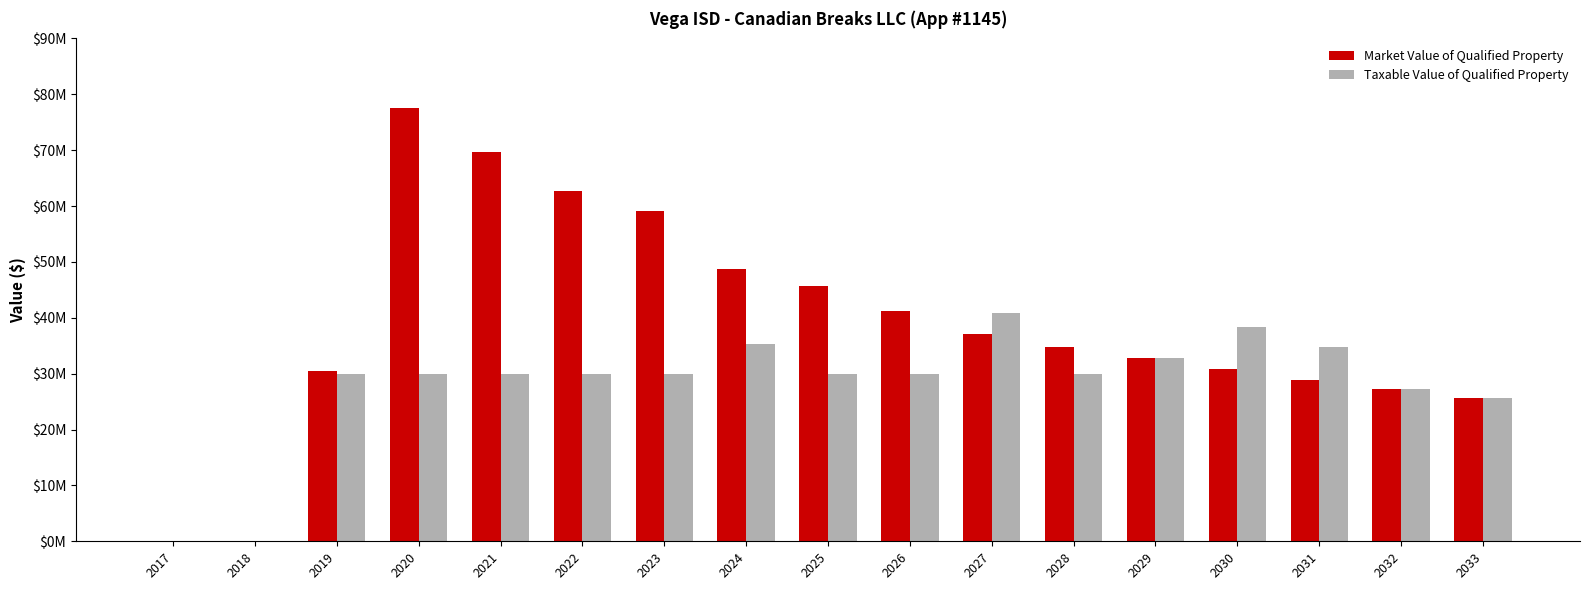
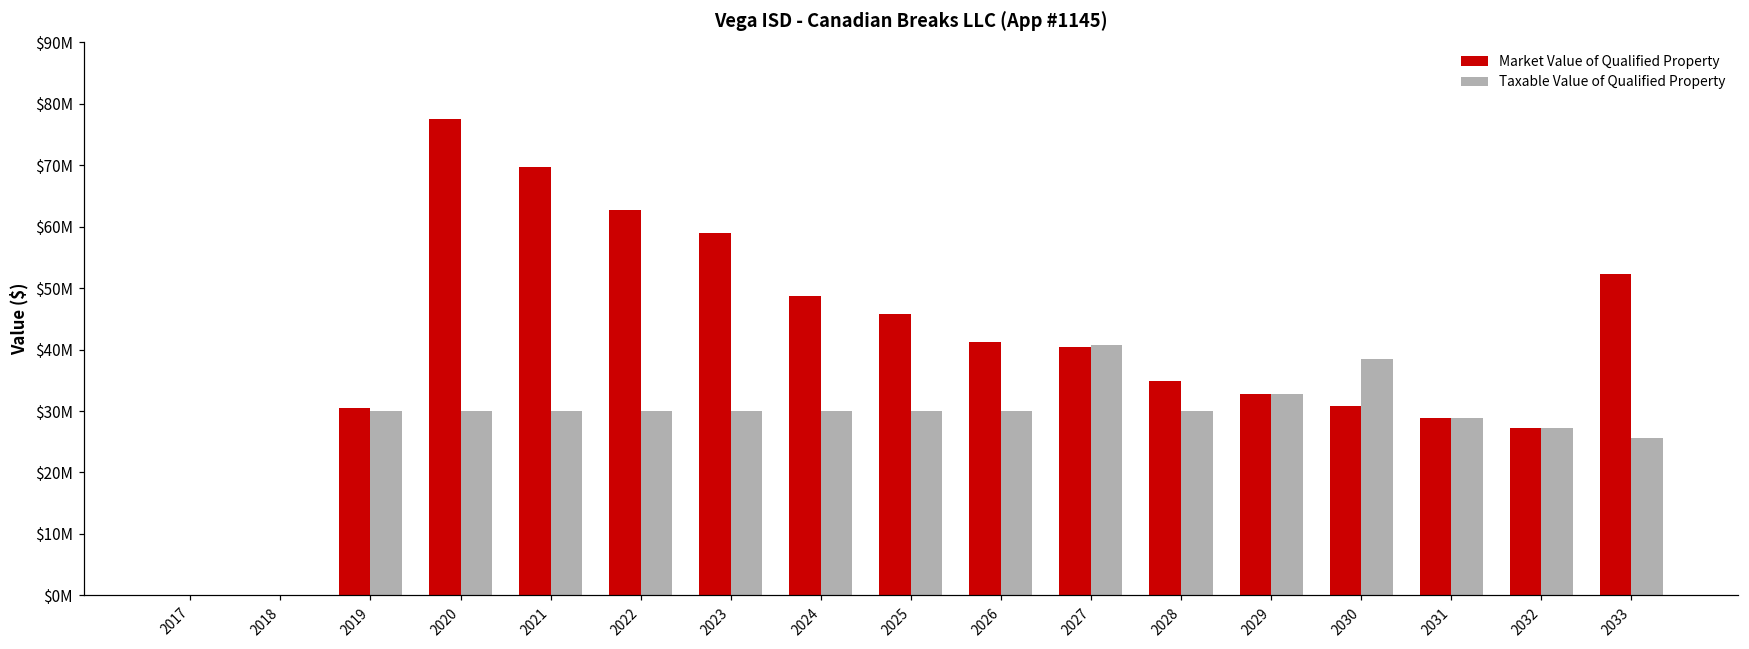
Taxable Value of Qualified Property, 2024: $35000000 -> $30000000
Market Value of Qualified Property, 2027: $37000000 -> $40000000
Taxable Value of Qualified Property, 2031: $35000000 -> $29000000
Market Value of Qualified Property, 2033: $26000000 -> $52000000
